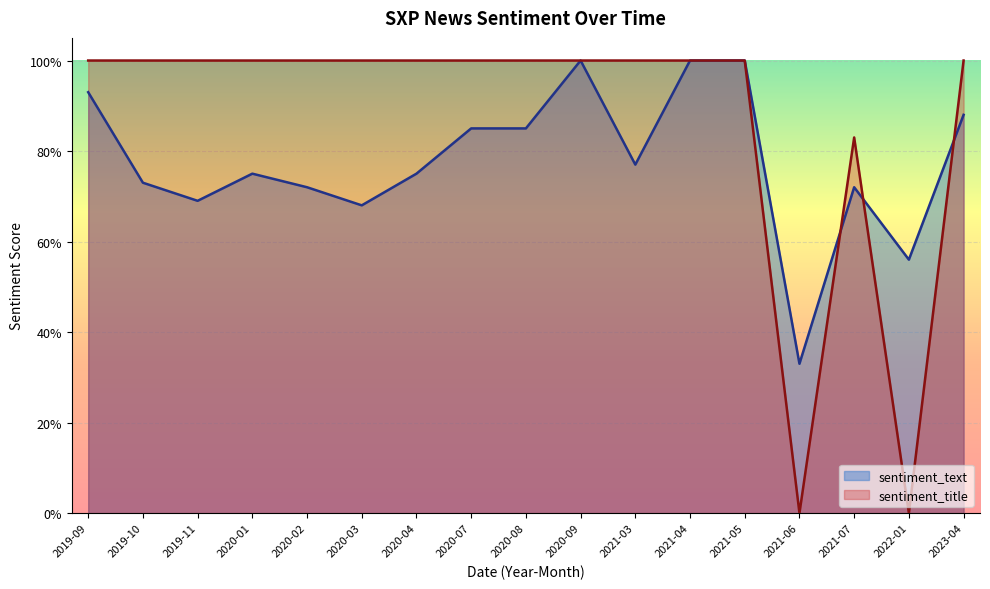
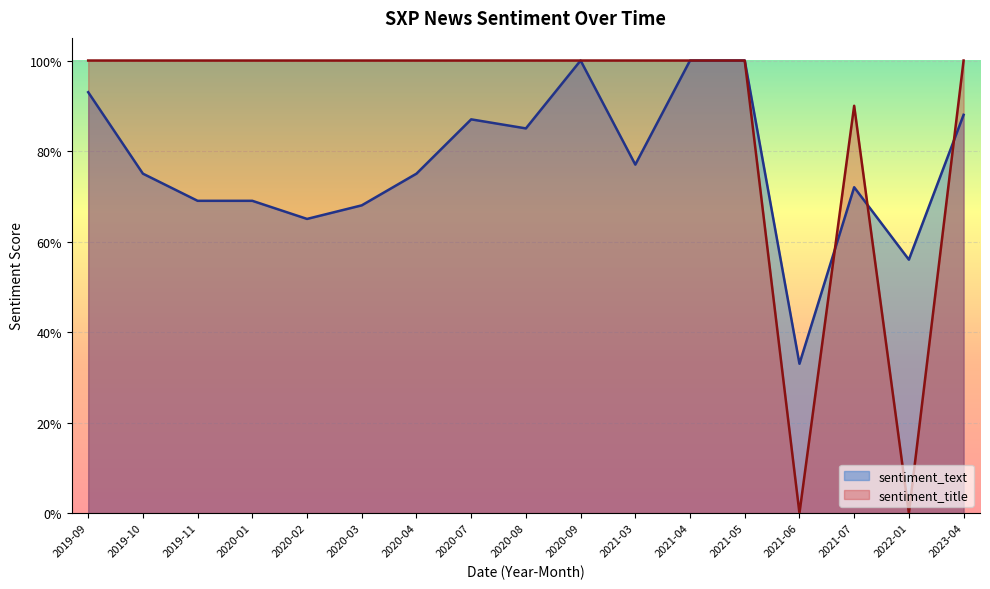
sentiment_text, 2019-10: 73% -> 75%
sentiment_text, 2020-01: 75% -> 69%
sentiment_text, 2020-02: 72% -> 65%
sentiment_text, 2020-07: 85% -> 87%
sentiment_title, 2021-07: 83% -> 90%
